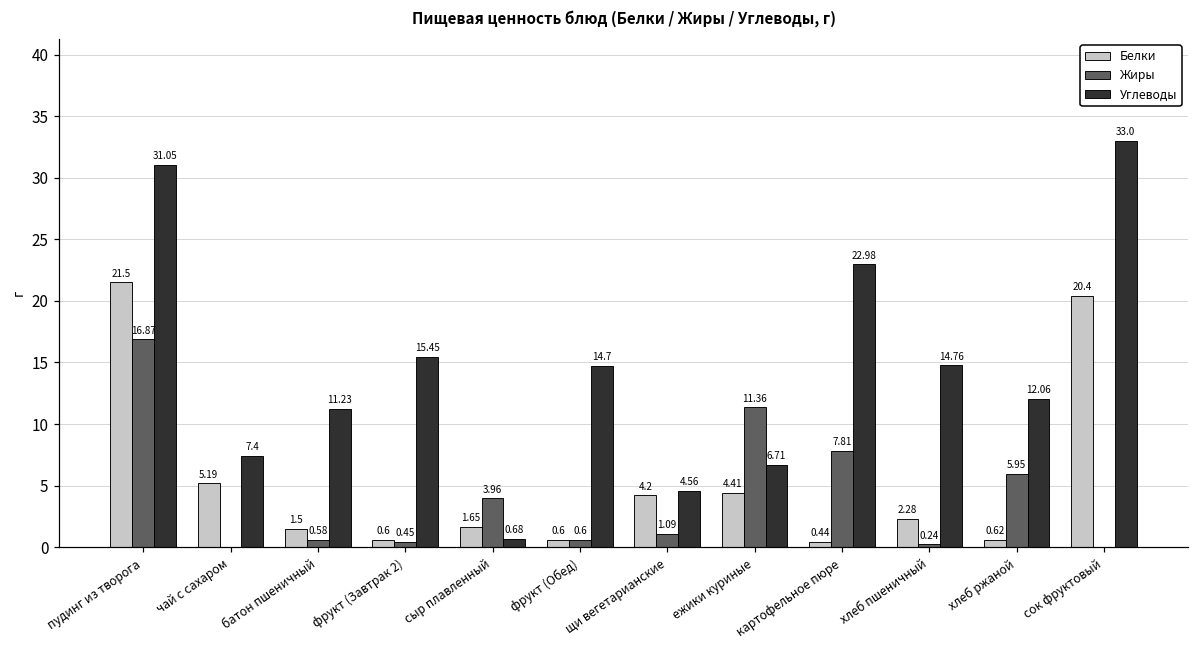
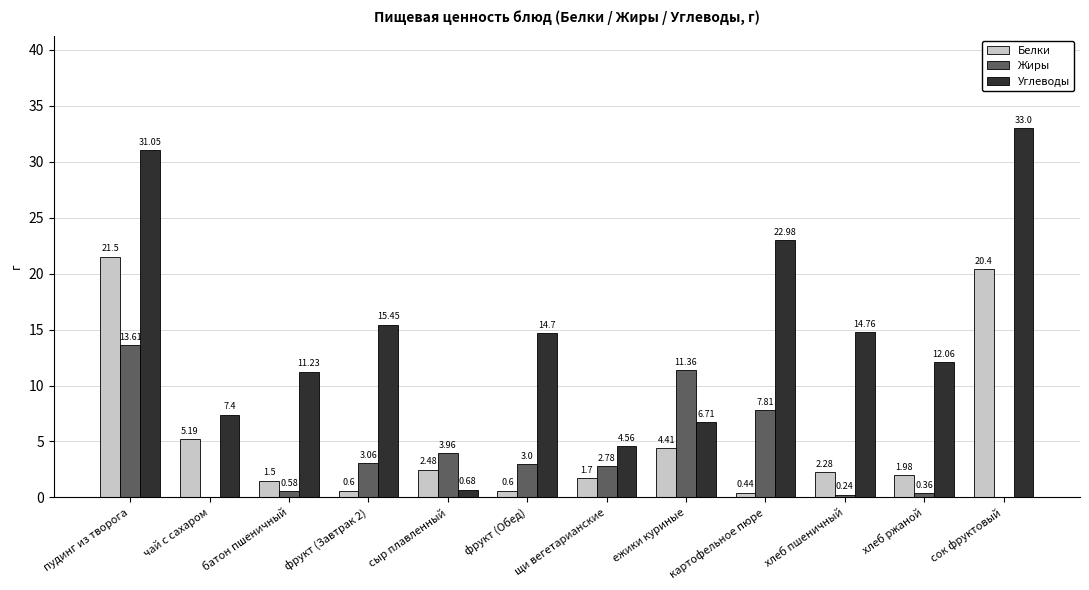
Жиры, пудинг из творога: 16.87 -> 13.61
Жиры, фрукт (Завтрак 2): 0.45 -> 3.06
Белки, сыр плавленный: 1.65 -> 2.48
Жиры, фрукт (Обед): 0.6 -> 3.0
Белки, щи вегетарианские: 4.2 -> 1.7
Жиры, щи вегетарианские: 1.09 -> 2.78
Белки, хлеб ржаной: 0.62 -> 1.98
Жиры, хлеб ржаной: 5.95 -> 0.36
